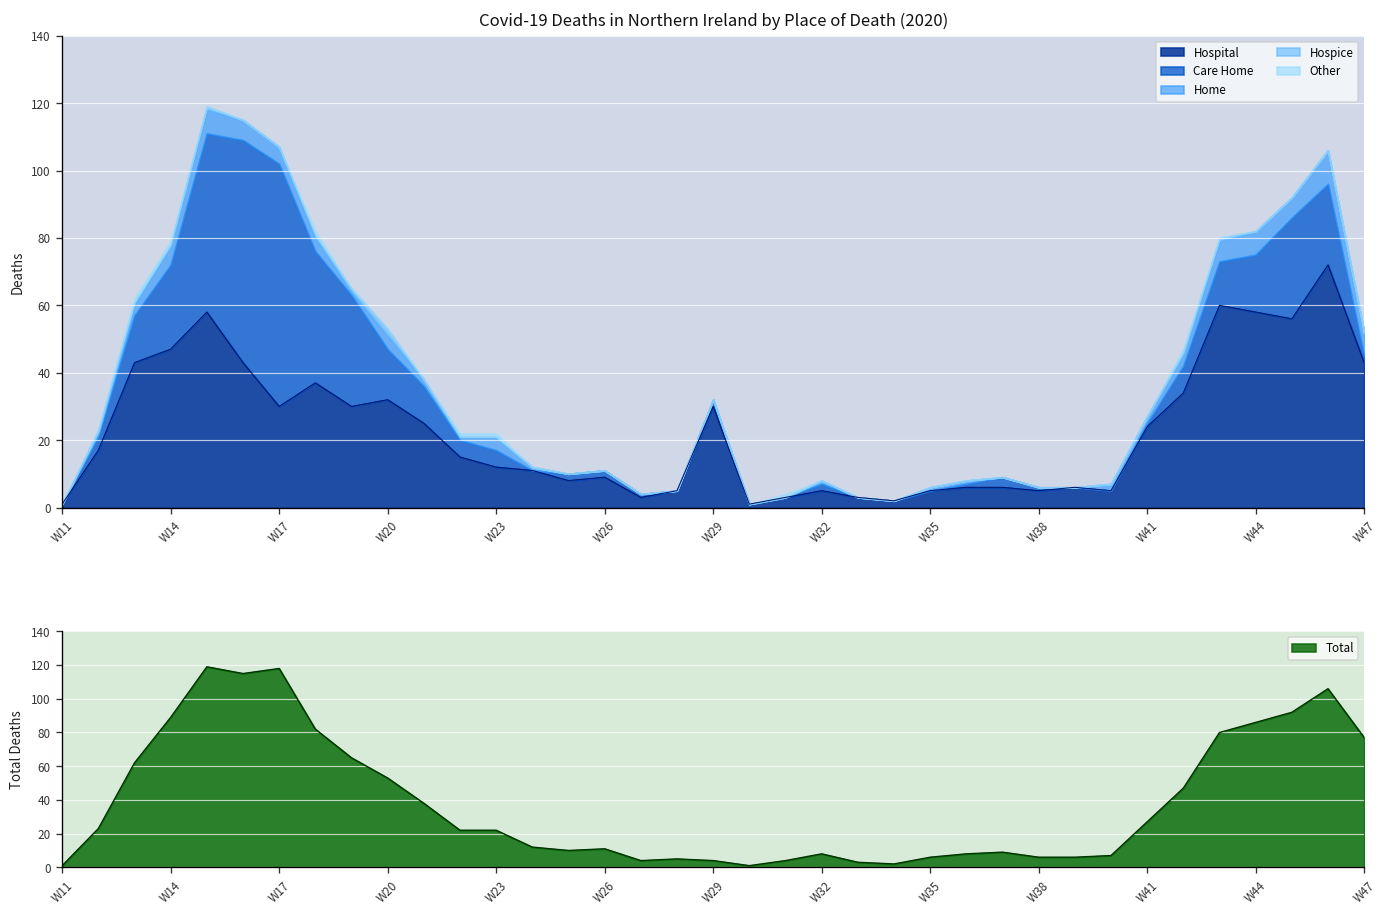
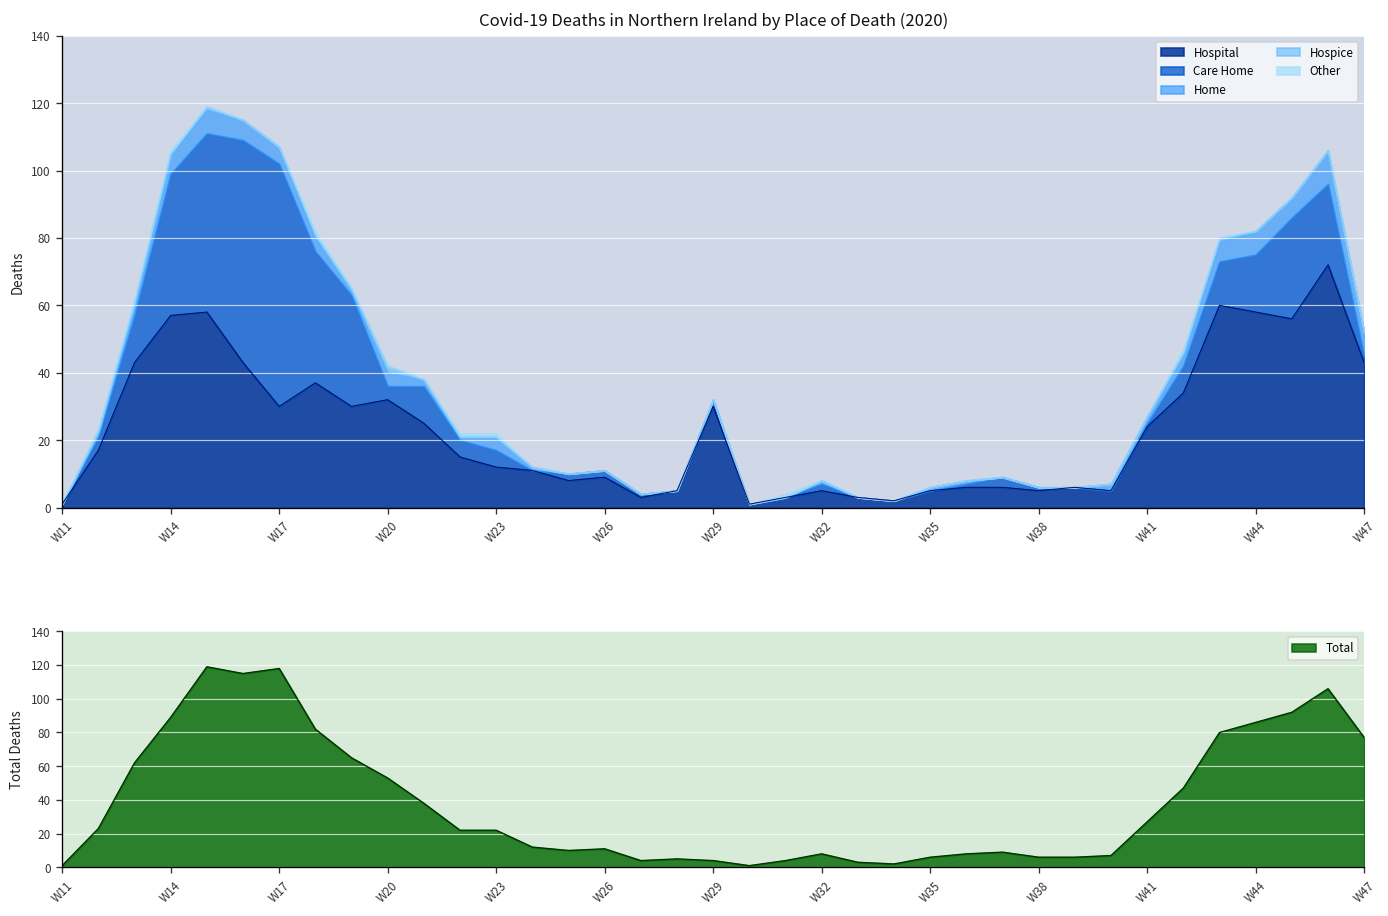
Covid-19 Deaths in Northern Ireland by Place of Death (2020), Hospital, W14: 47 -> 57
Covid-19 Deaths in Northern Ireland by Place of Death (2020), Care Home, W14: 25 -> 42
Covid-19 Deaths in Northern Ireland by Place of Death (2020), Care Home, W20: 15 -> 4
